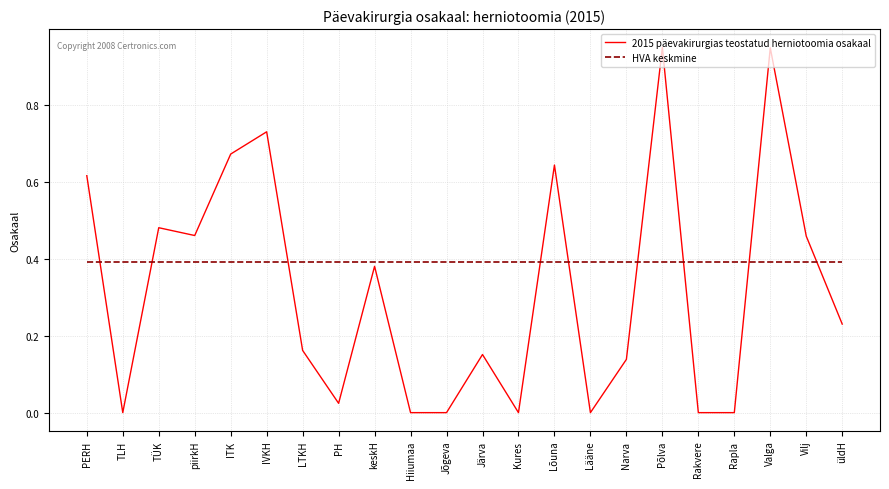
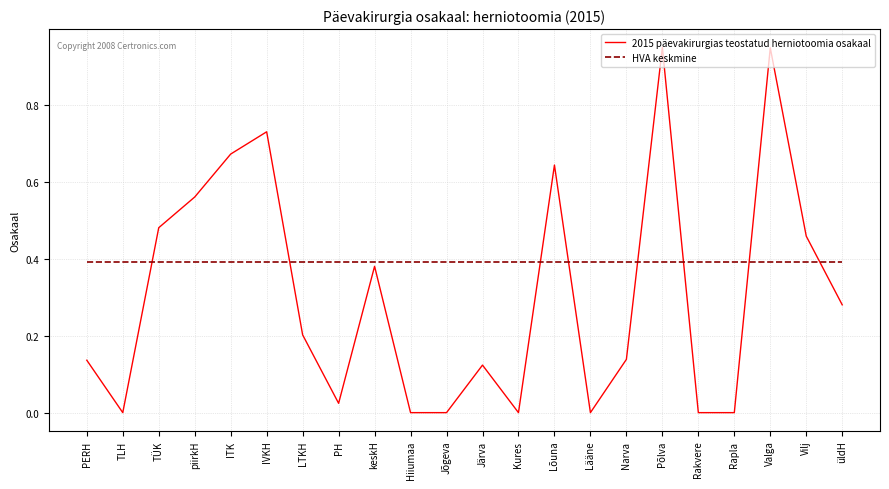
2015 päevakirurgias teostatud herniotoomia osakaal, PERH: 0.62 -> 0.14
2015 päevakirurgias teostatud herniotoomia osakaal, piirkH: 0.46 -> 0.56
2015 päevakirurgias teostatud herniotoomia osakaal, LTKH: 0.16 -> 0.20
2015 päevakirurgias teostatud herniotoomia osakaal, Järva: 0.15 -> 0.12
2015 päevakirurgias teostatud herniotoomia osakaal, üldH: 0.23 -> 0.28
